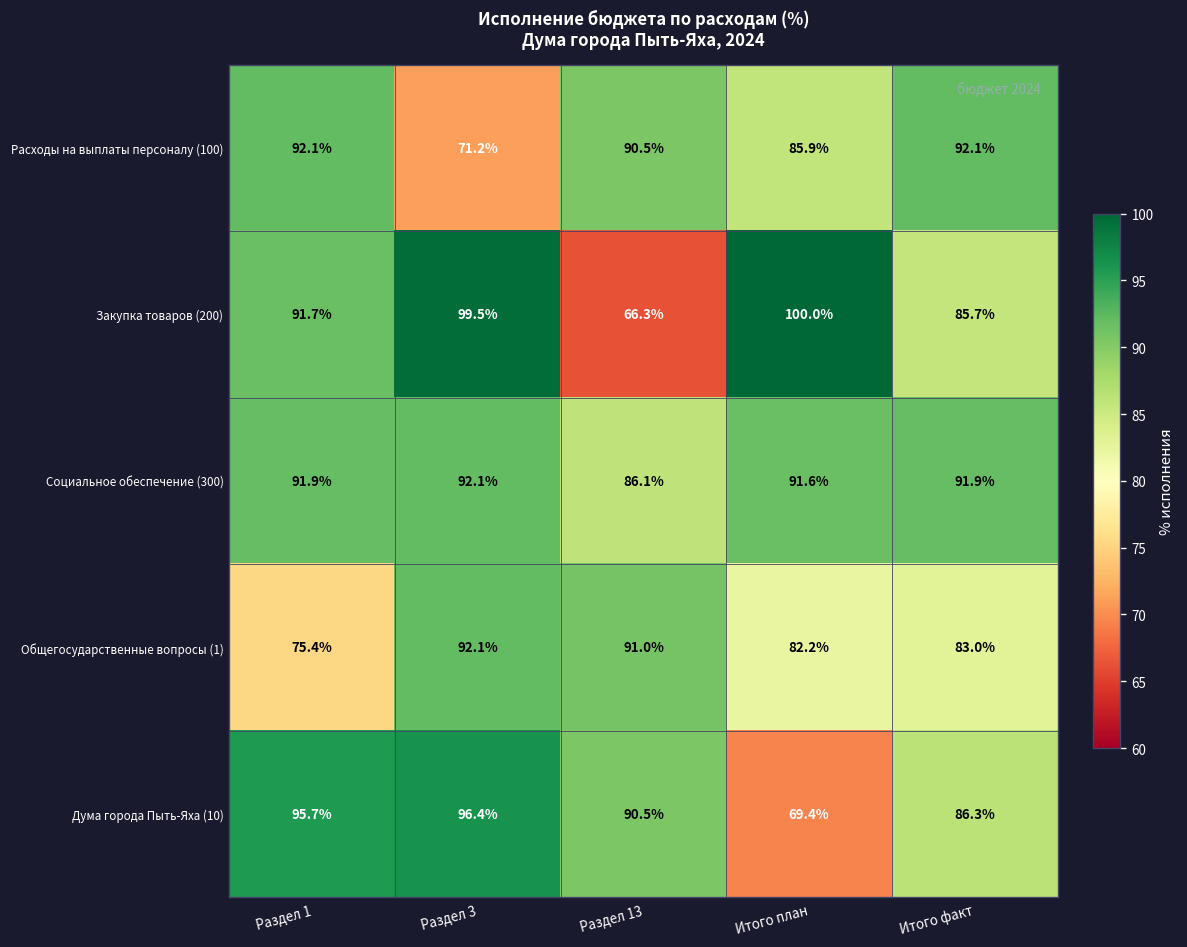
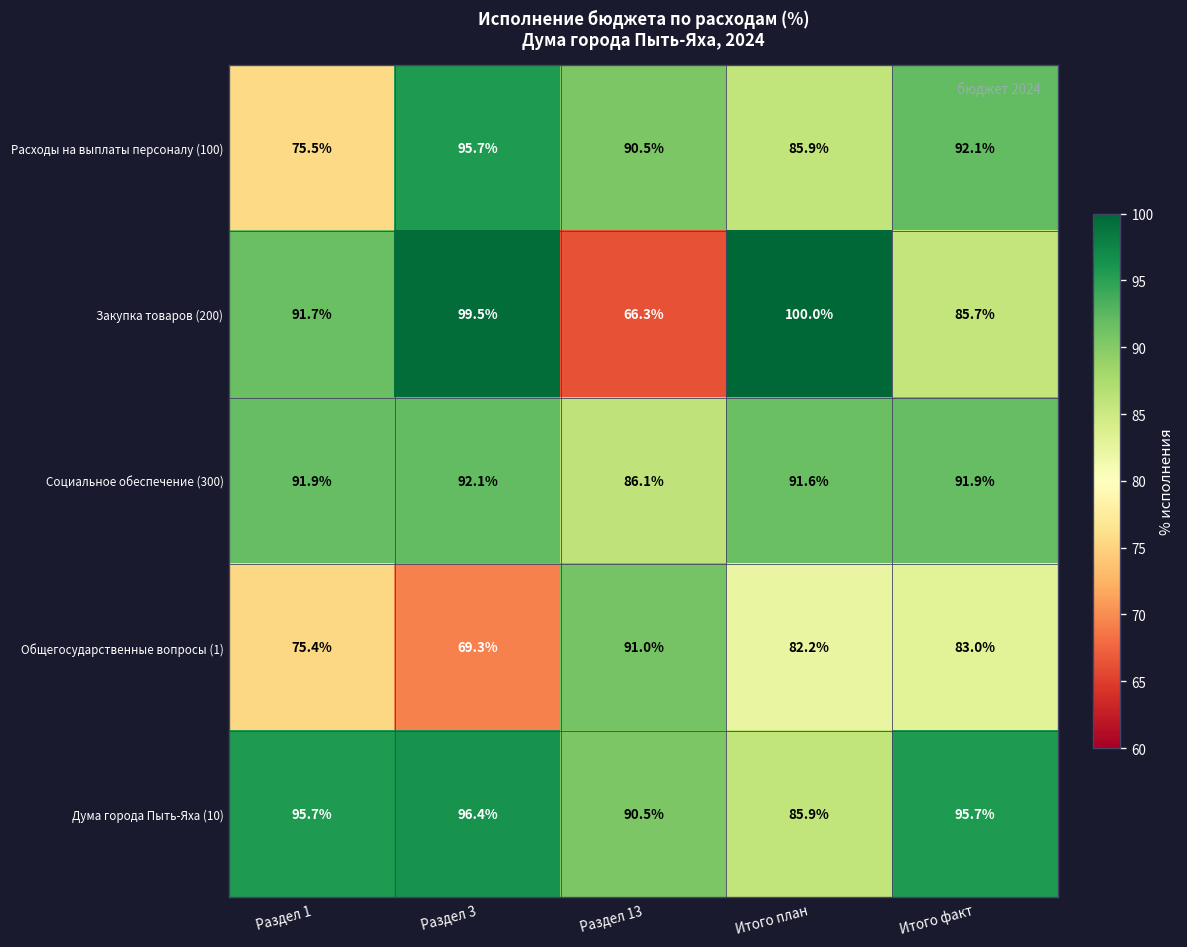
Расходы на выплаты персоналу (100), Раздел 1: 92.1% -> 75.5%
Расходы на выплаты персоналу (100), Раздел 3: 71.2% -> 95.7%
Общегосударственные вопросы (1), Раздел 3: 92.1% -> 69.3%
Дума города Пыть-Яха (10), Итого план: 69.4% -> 85.9%
Дума города Пыть-Яха (10), Итого факт: 86.3% -> 95.7%
